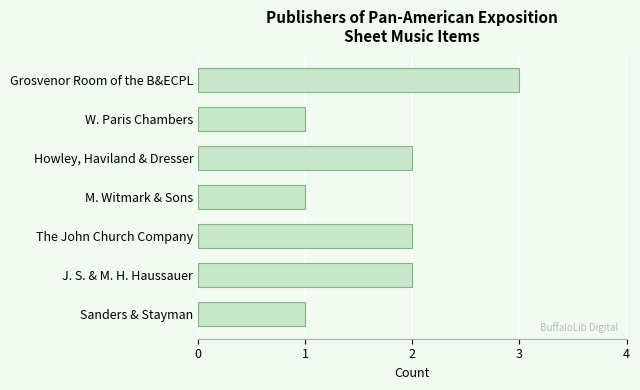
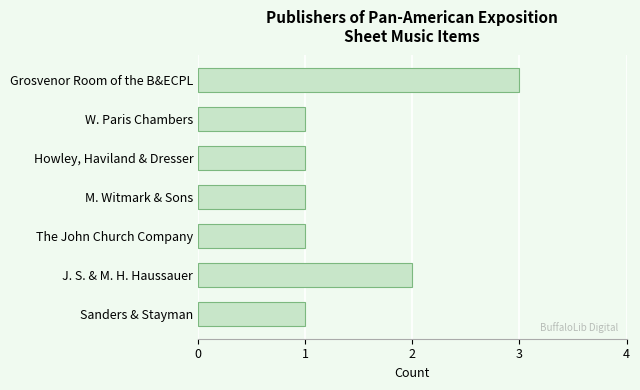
Howley, Haviland & Dresser: 2 -> 1
The John Church Company: 2 -> 1
